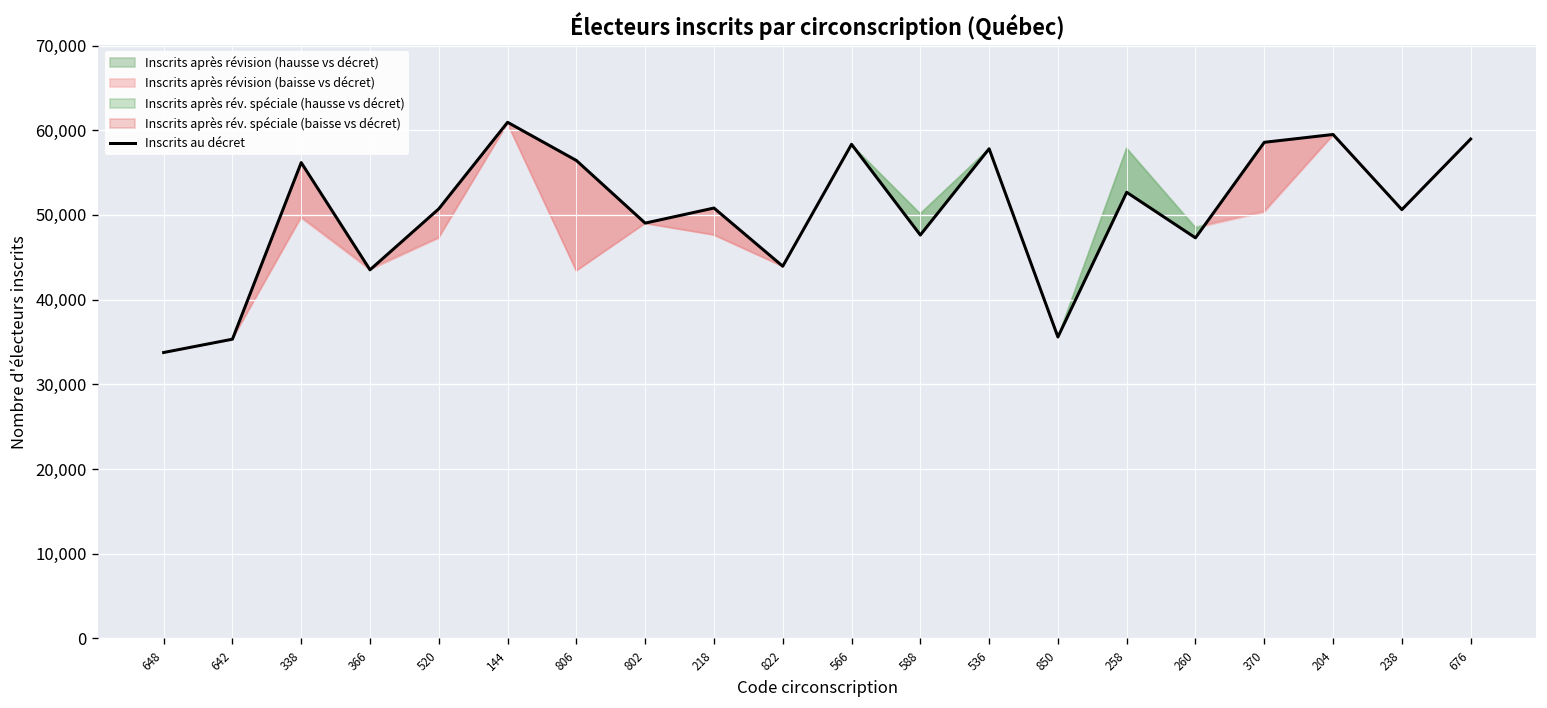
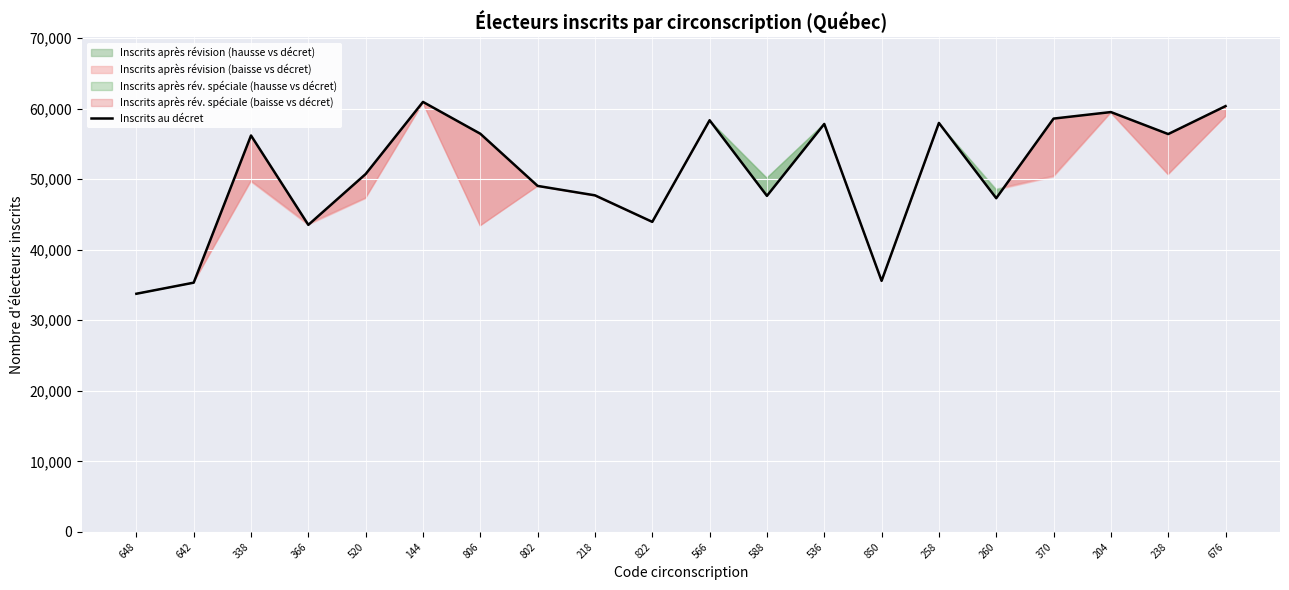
218: 51,000 -> 48,000
258: 53,000 -> 58,000
238: 51,000 -> 56,000
676: 59,000 -> 60,000
